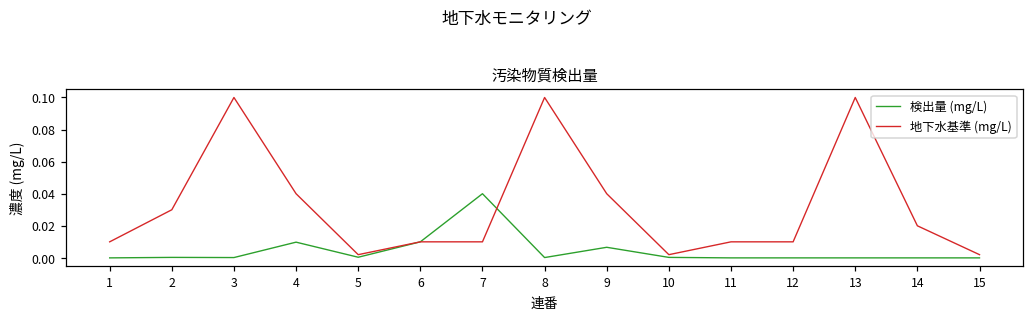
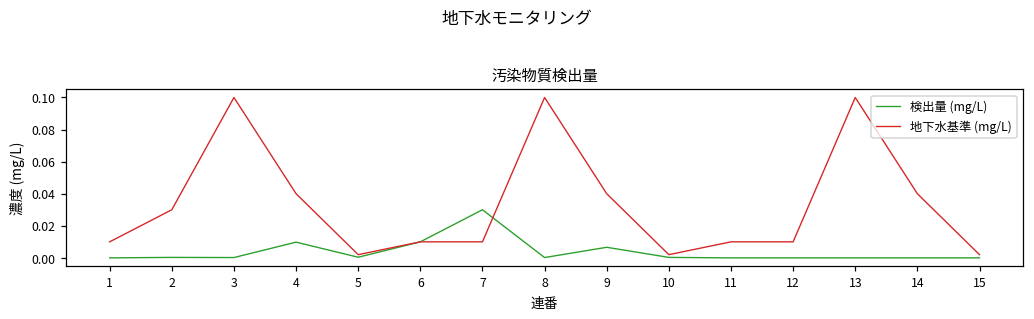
検出量 (mg/L), 7: 0.04 -> 0.03
地下水基準 (mg/L), 14: 0.02 -> 0.04
